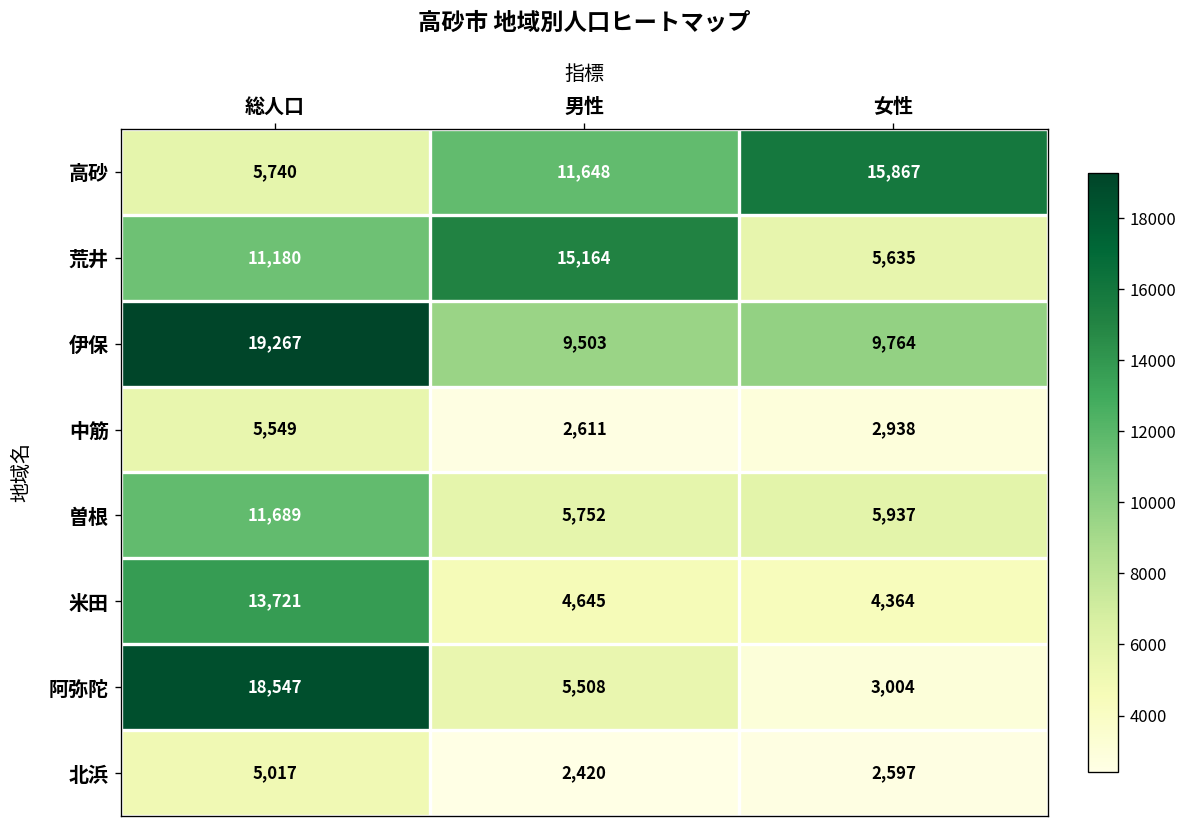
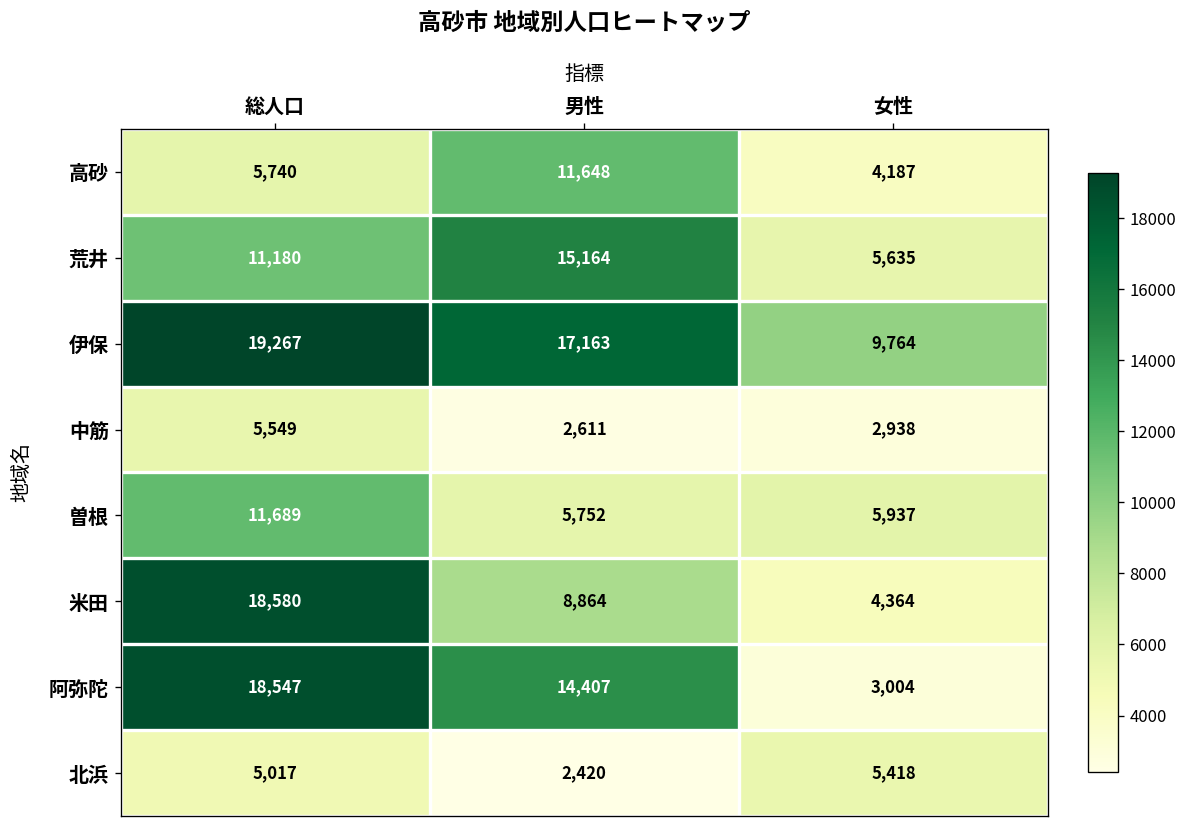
高砂, 女性: 15,867 -> 4,187
伊保, 男性: 9,503 -> 17,163
米田, 総人口: 13,721 -> 18,580
米田, 男性: 4,645 -> 8,864
阿弥陀, 男性: 5,508 -> 14,407
北浜, 女性: 2,597 -> 5,418
